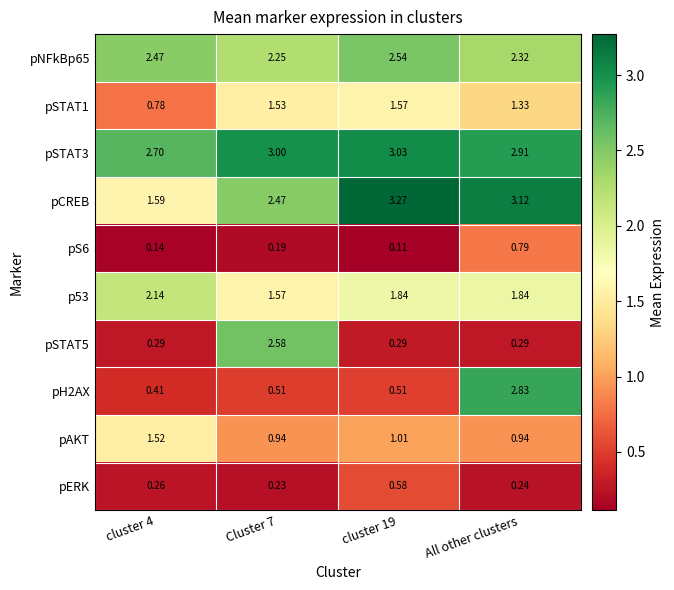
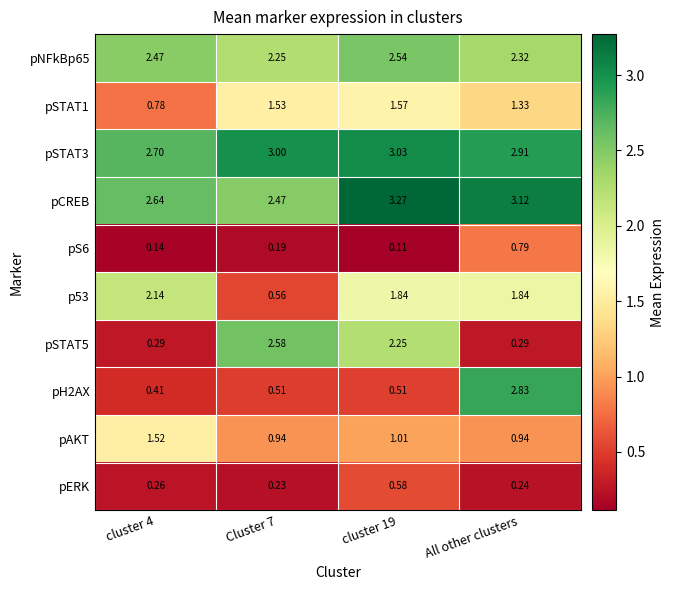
pCREB, cluster 4: 1.59 -> 2.64
p53, Cluster 7: 1.57 -> 0.56
pSTAT5, cluster 19: 0.29 -> 2.25
